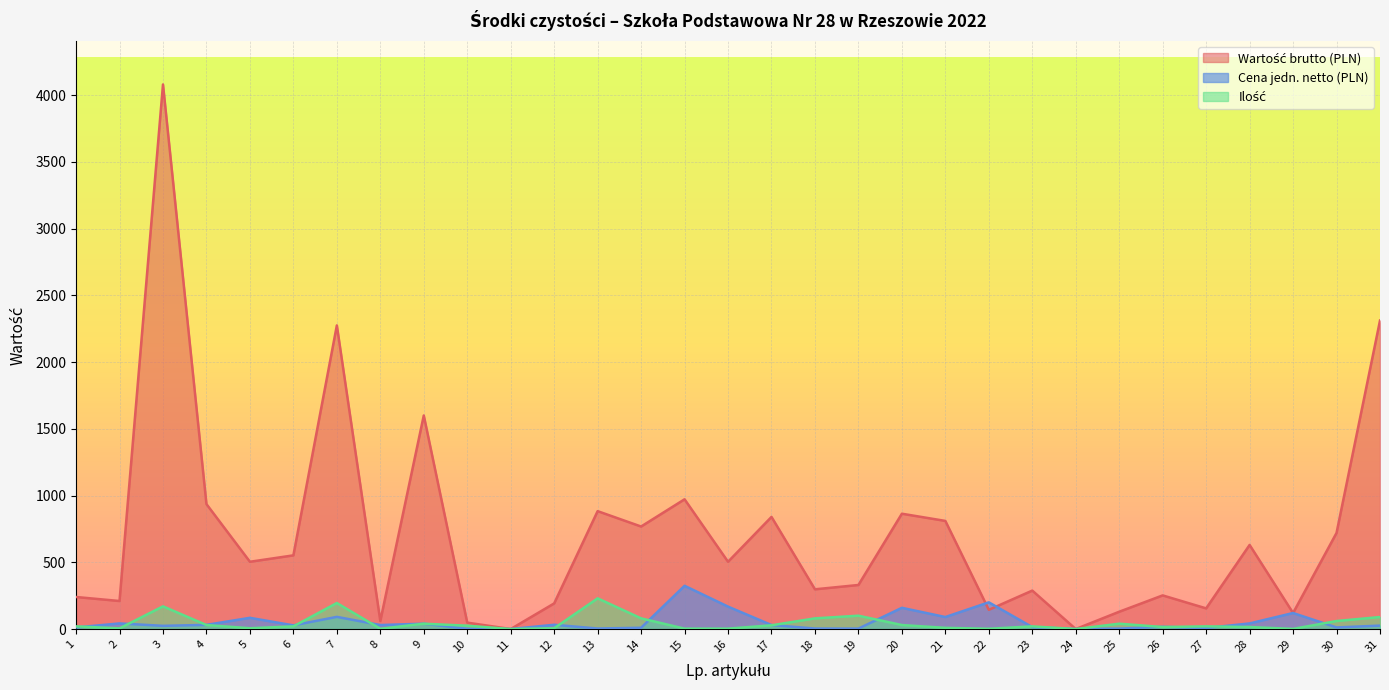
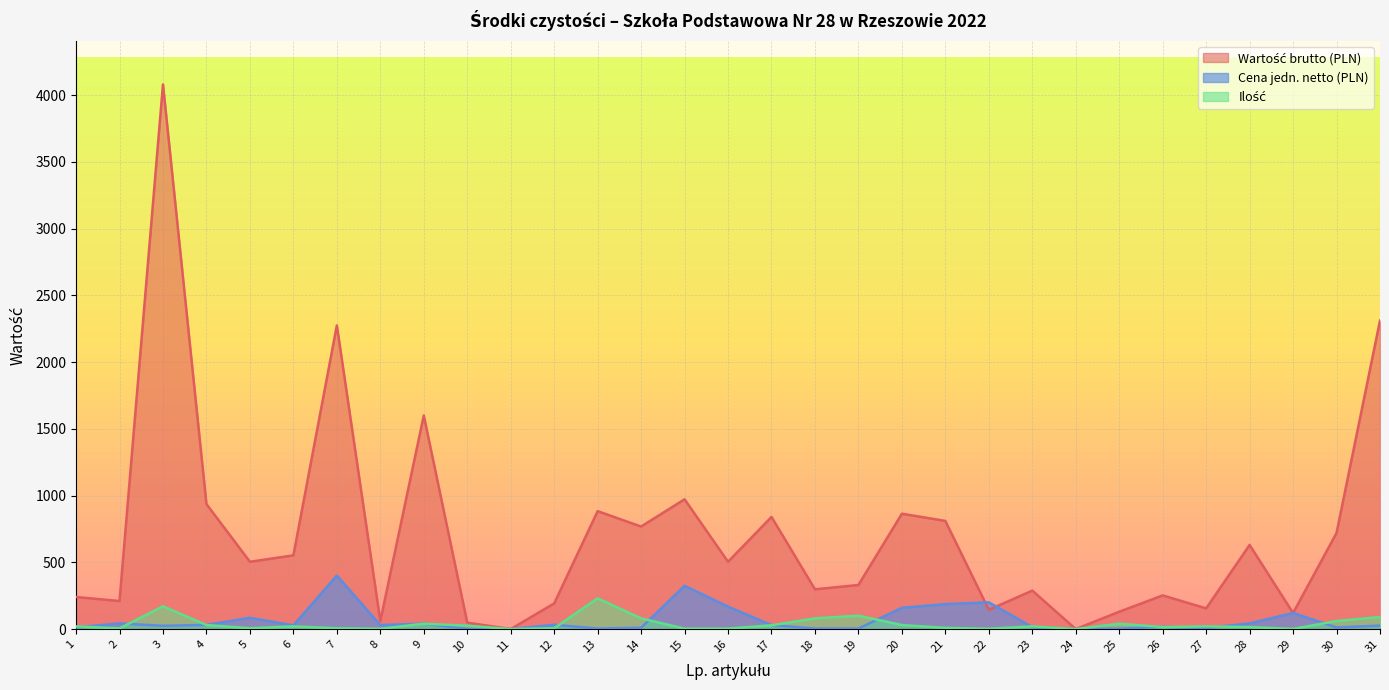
Cena jedn. netto (PLN), 7: 90 -> 400
Ilość, 7: 200 -> 10
Cena jedn. netto (PLN), 21: 90 -> 190
